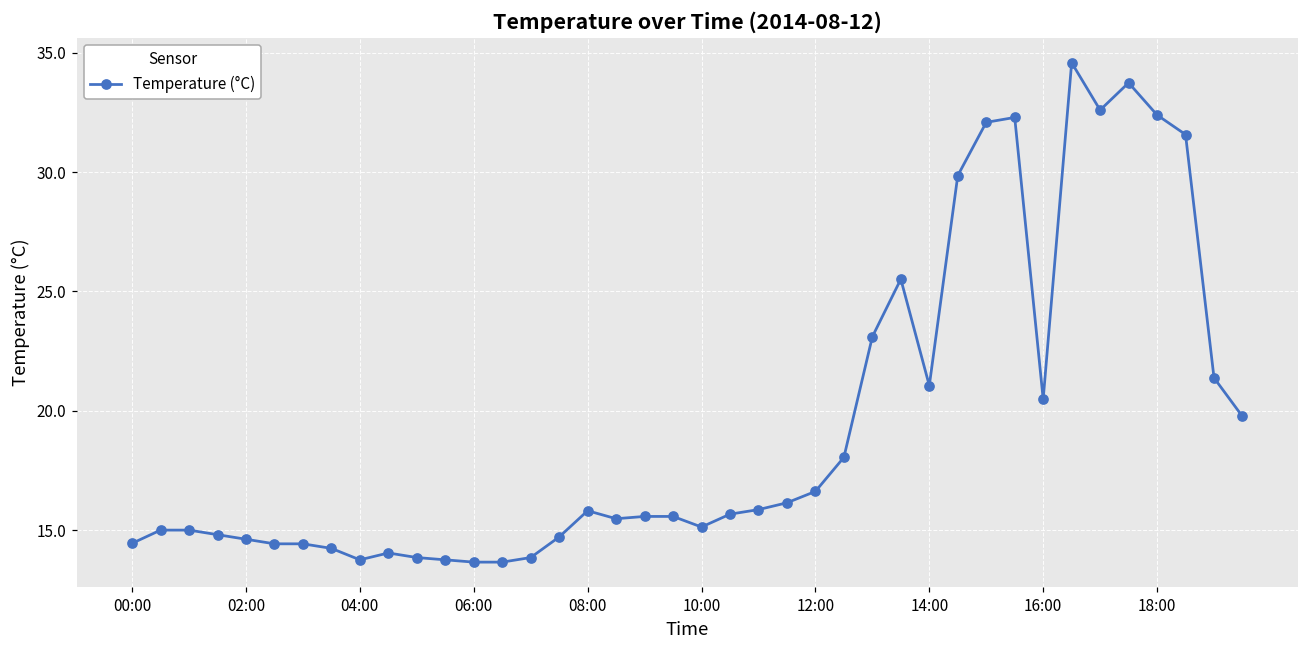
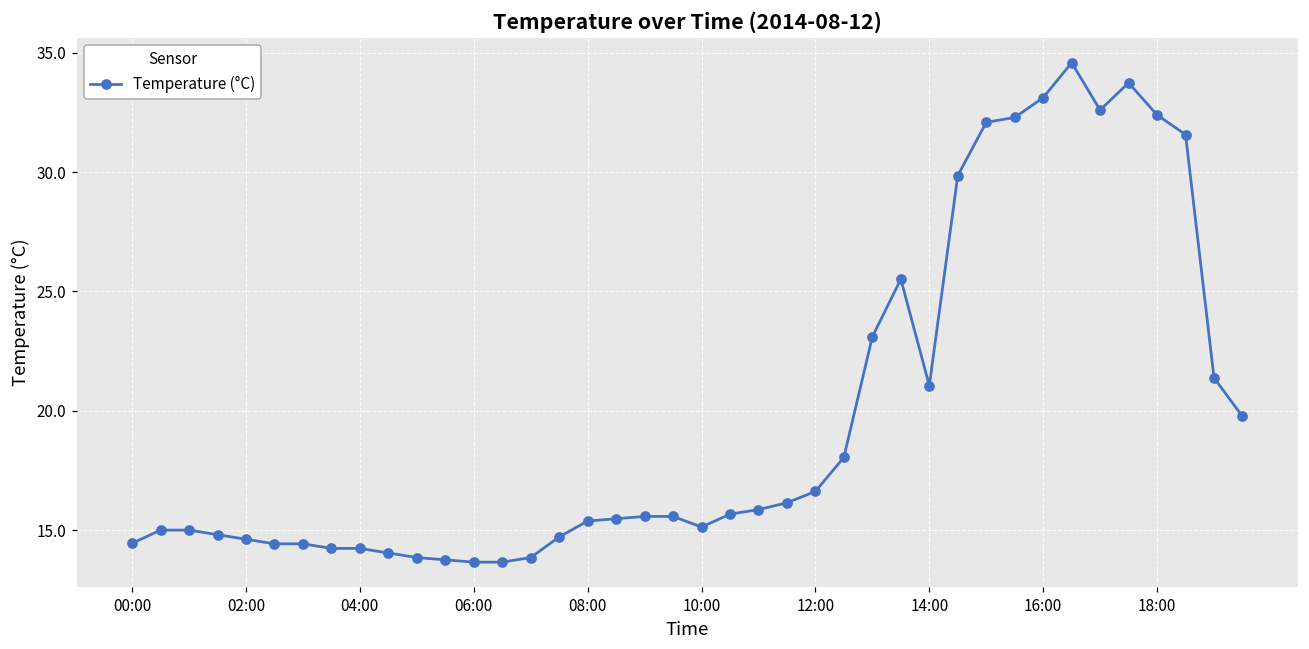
04:00: 13.8 -> 14.2
08:00: 15.8 -> 15.4
16:00: 20.5 -> 33.1
